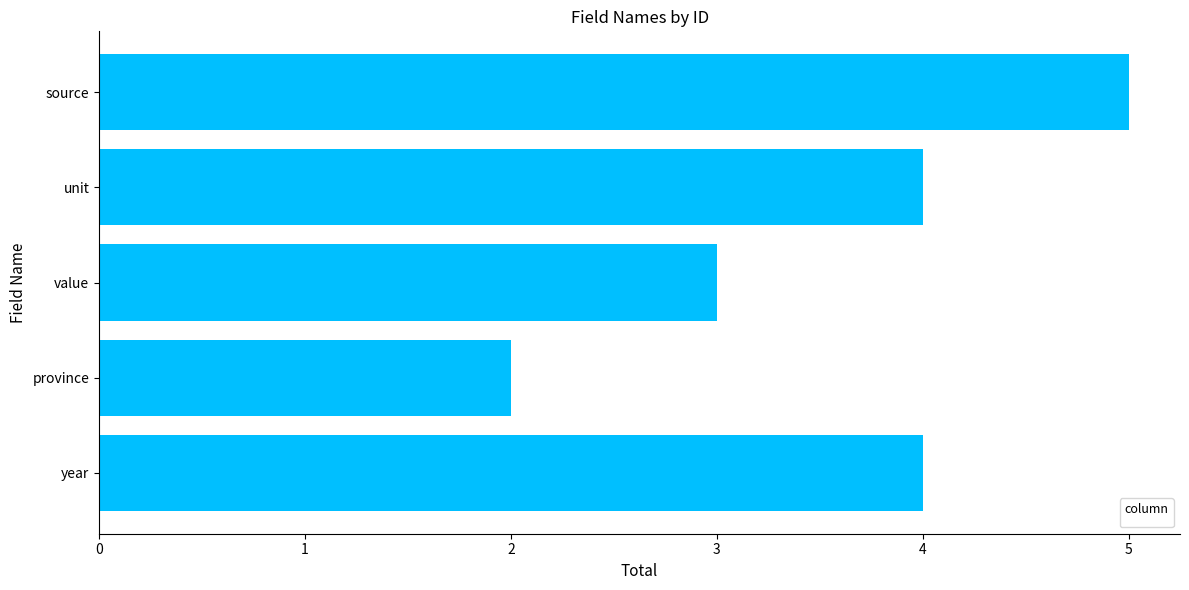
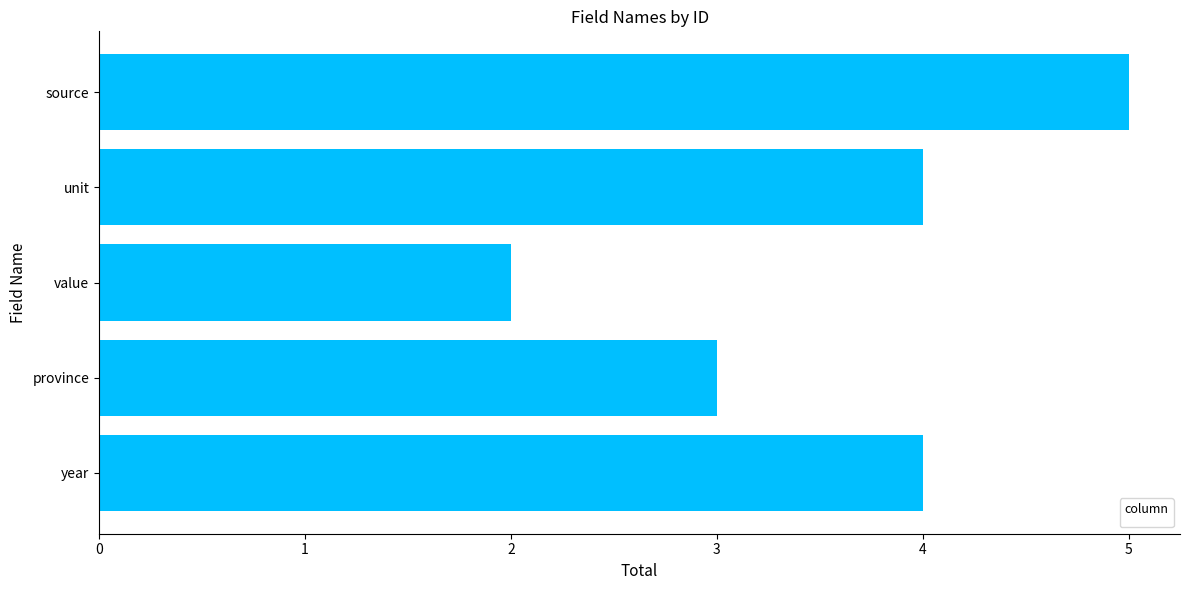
value: 3 -> 2
province: 2 -> 3
